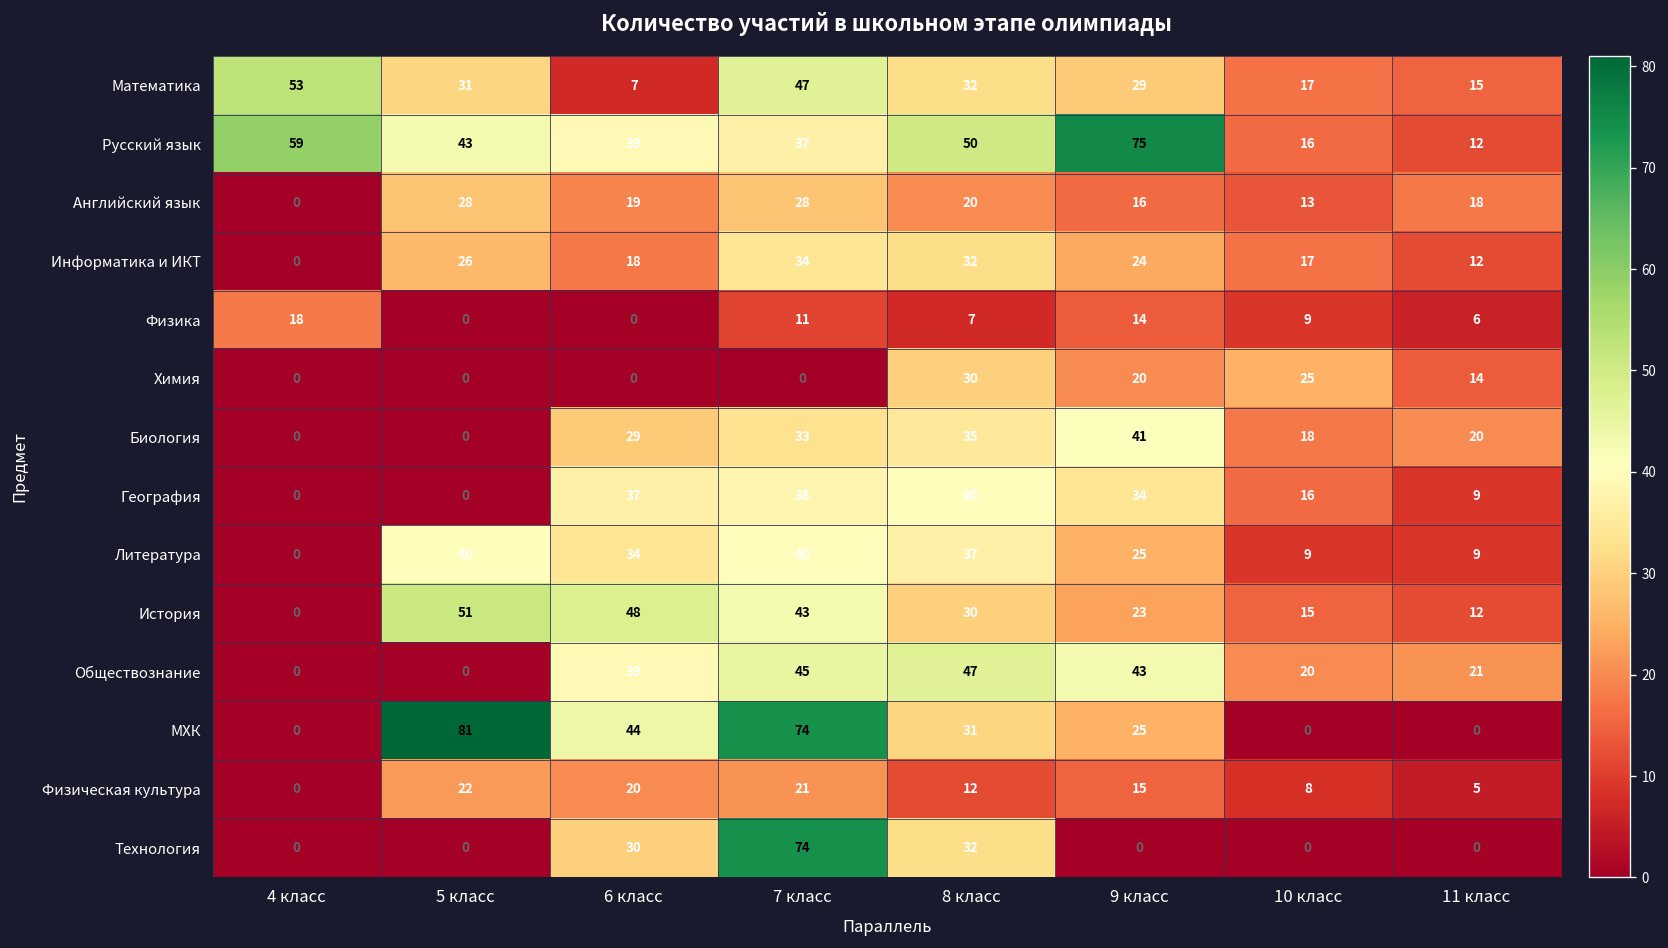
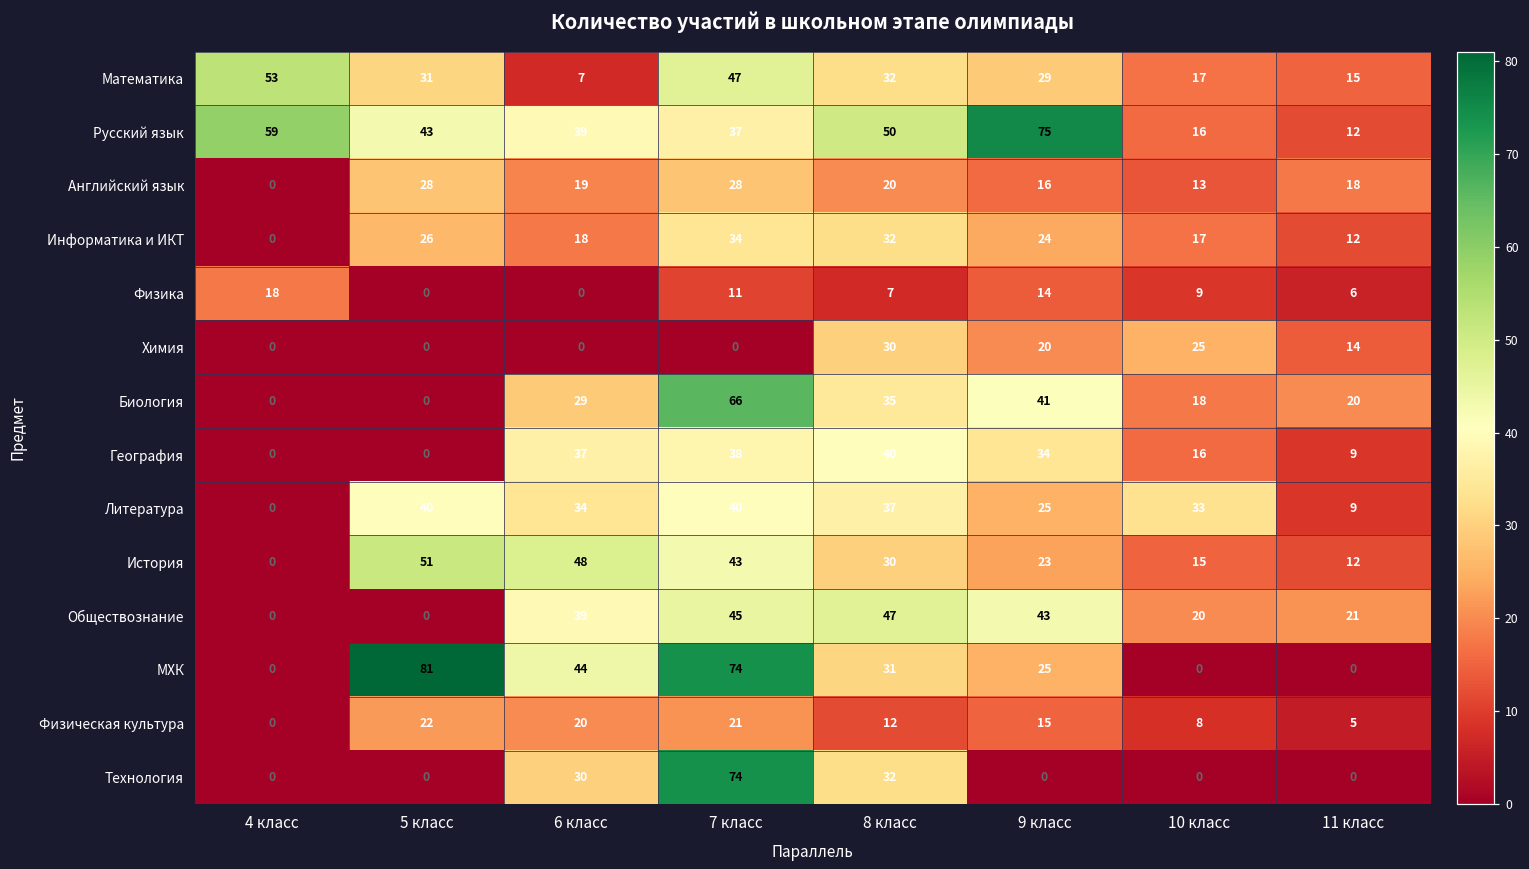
Биология, 7 класс: 33 -> 66
Литература, 10 класс: 9 -> 33
